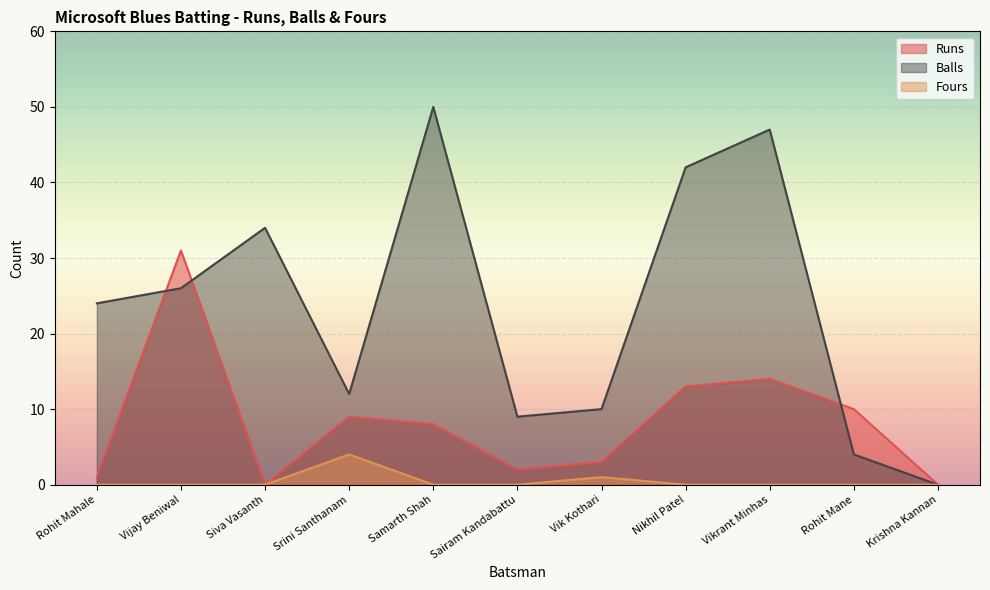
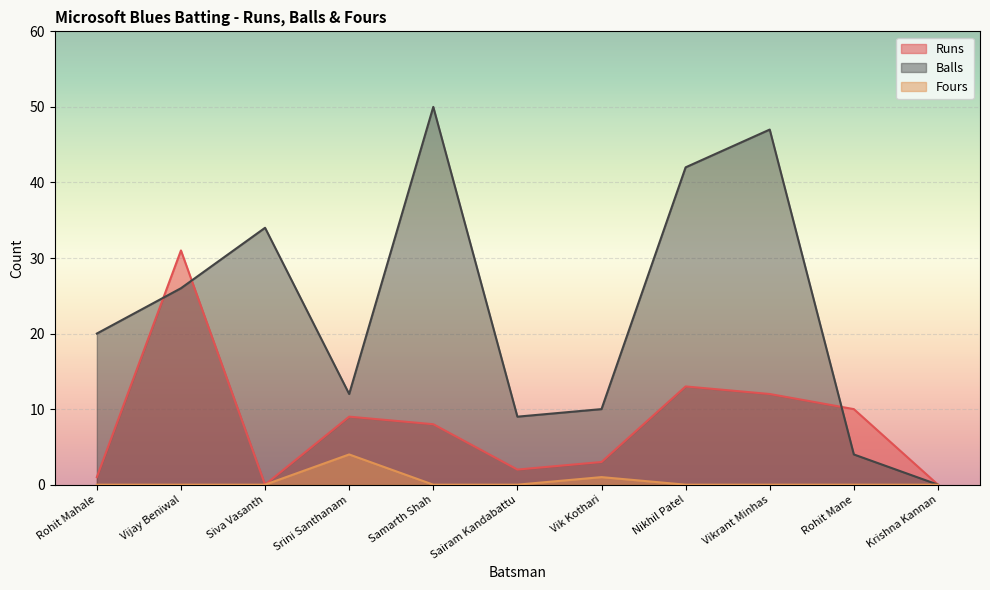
Balls, Rohit Mahale: 24 -> 20
Runs, Vikrant Minhas: 14 -> 12
